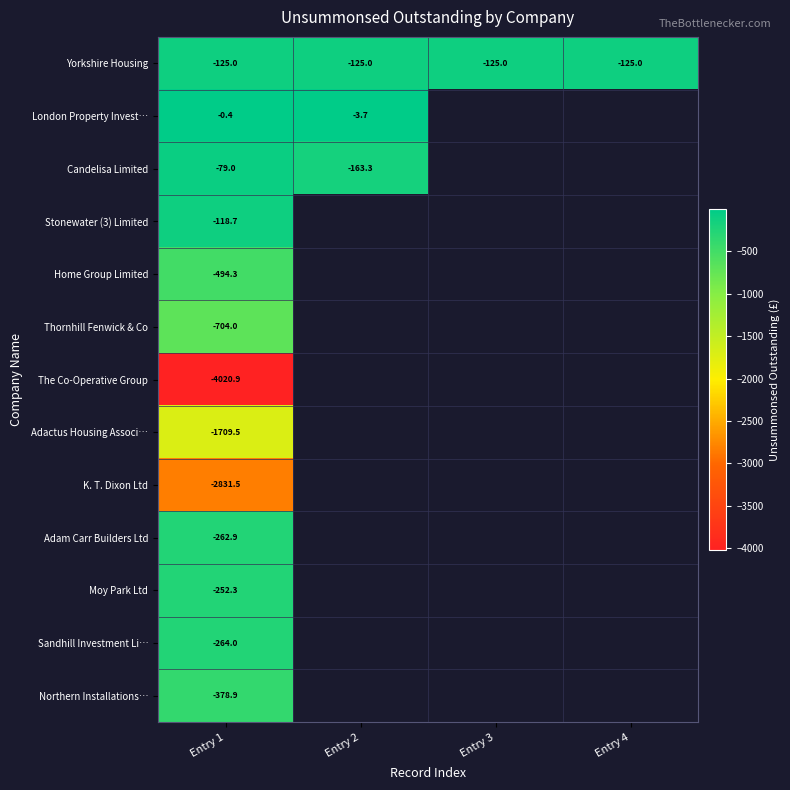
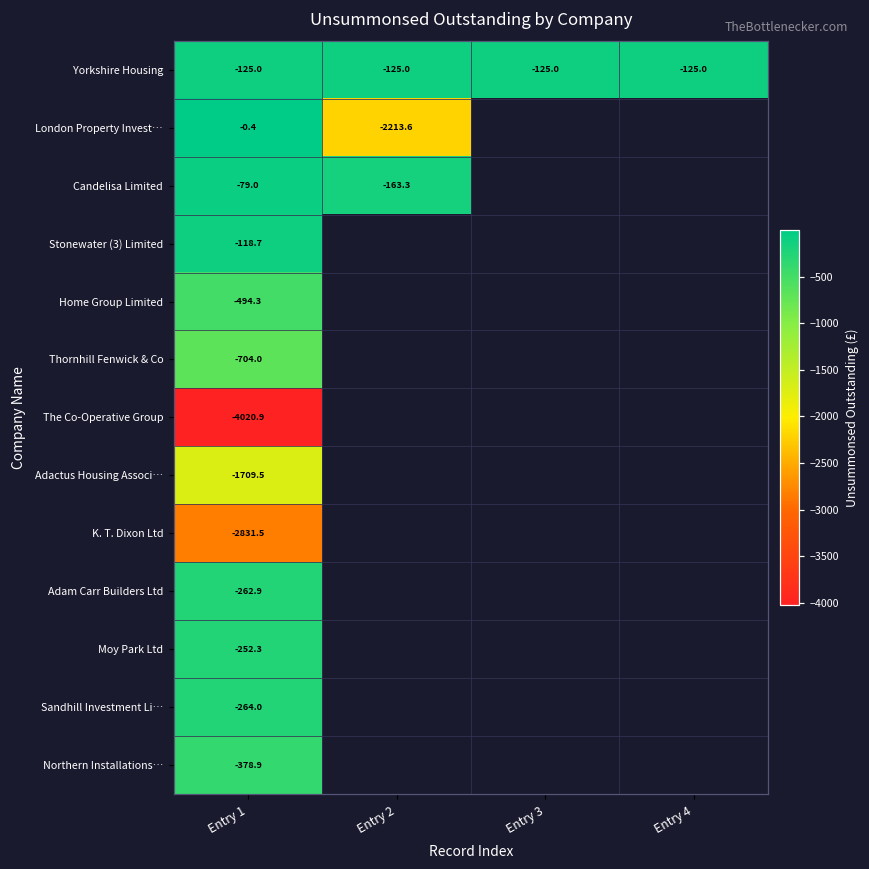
London Property Invest…, Entry 2: -3.7 -> -2213.6
